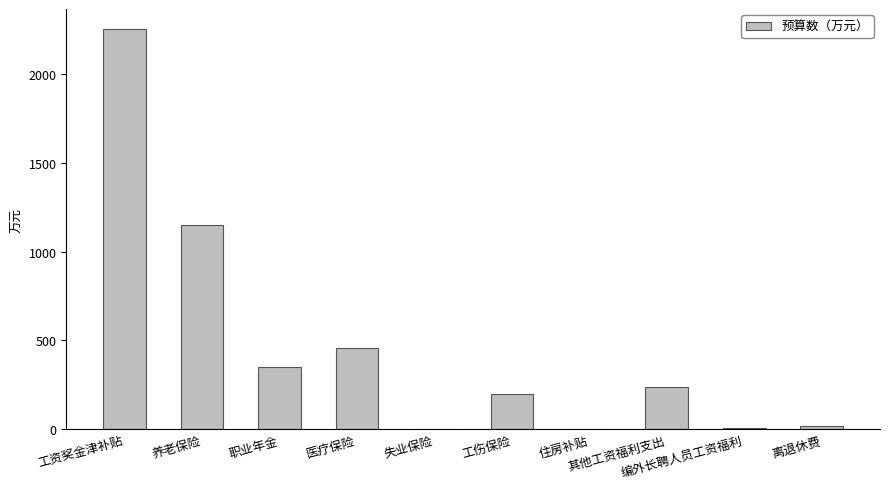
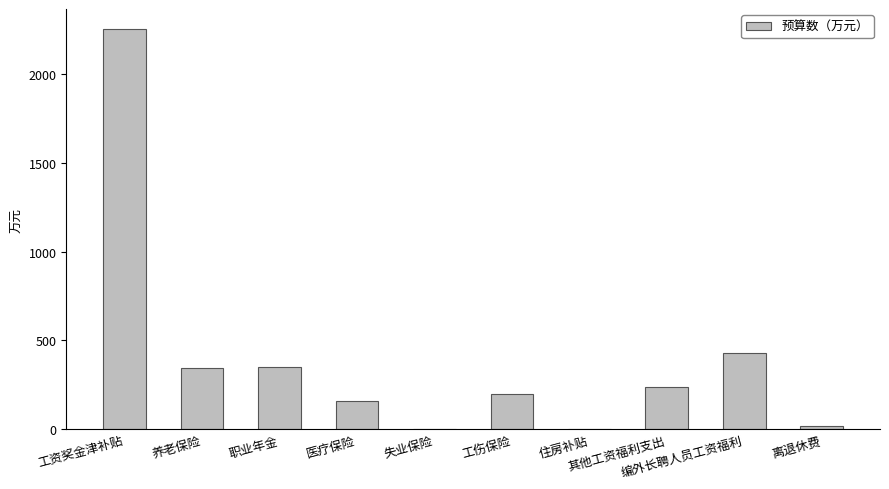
养老保险: 1150 -> 350
医疗保险: 460 -> 160
编外长聘人员工资福利: 10 -> 430
